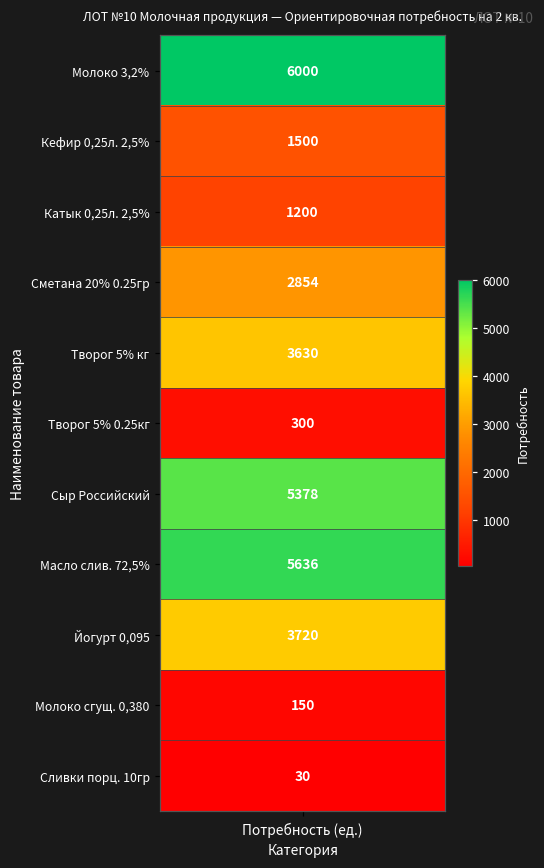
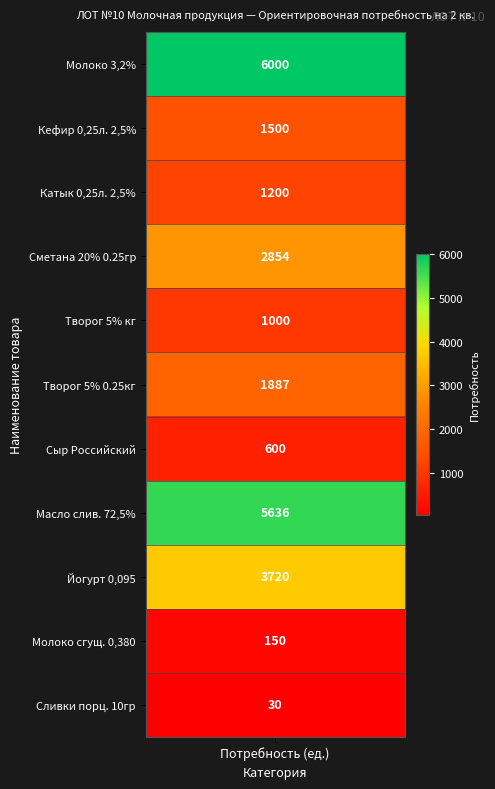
Творог 5% кг, Потребность (ед.): 3630 -> 1000
Творог 5% 0.25кг, Потребность (ед.): 300 -> 1887
Сыр Российский, Потребность (ед.): 5378 -> 600
